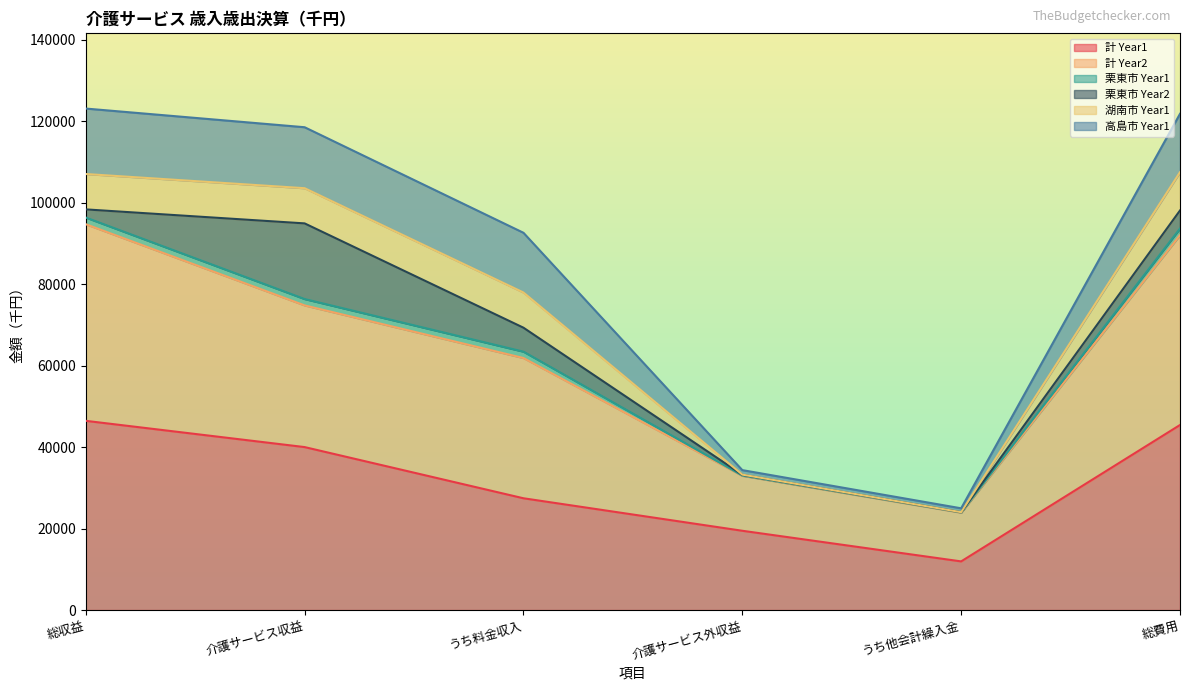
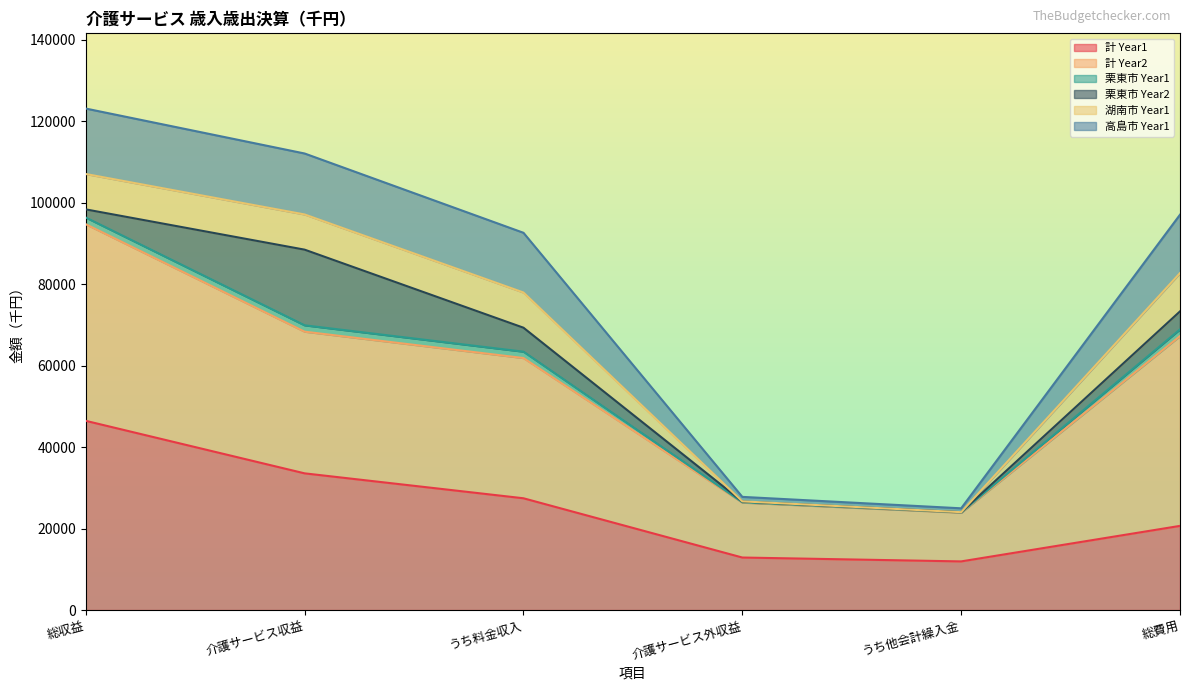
計 Year1, 介護サービス収益: 40000 -> 34000
計 Year1, 介護サービス外収益: 19000 -> 13000
計 Year1, 総費用: 45000 -> 21000
